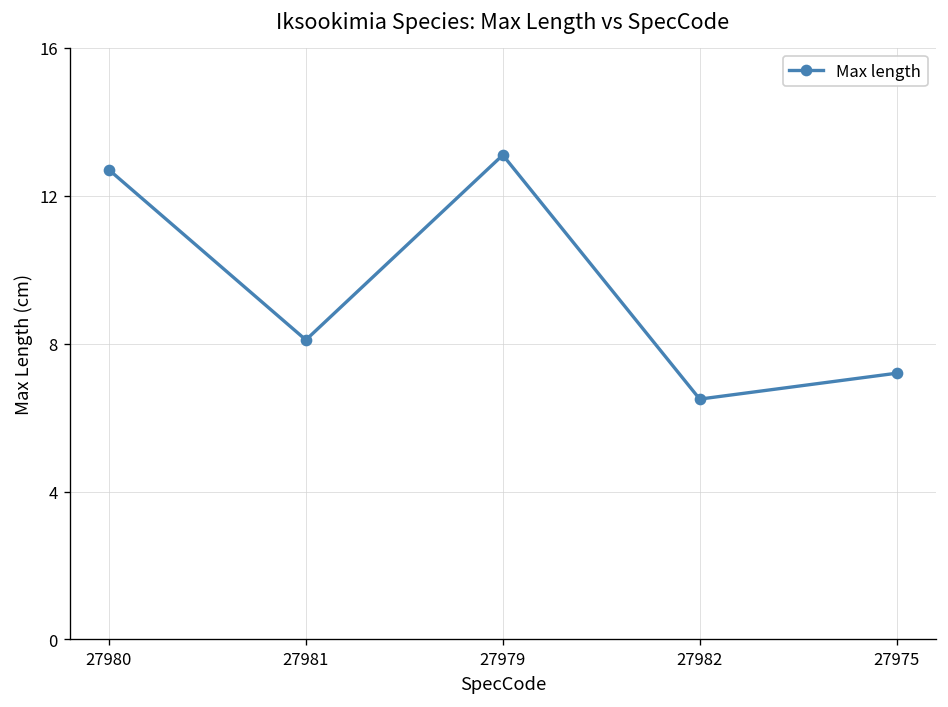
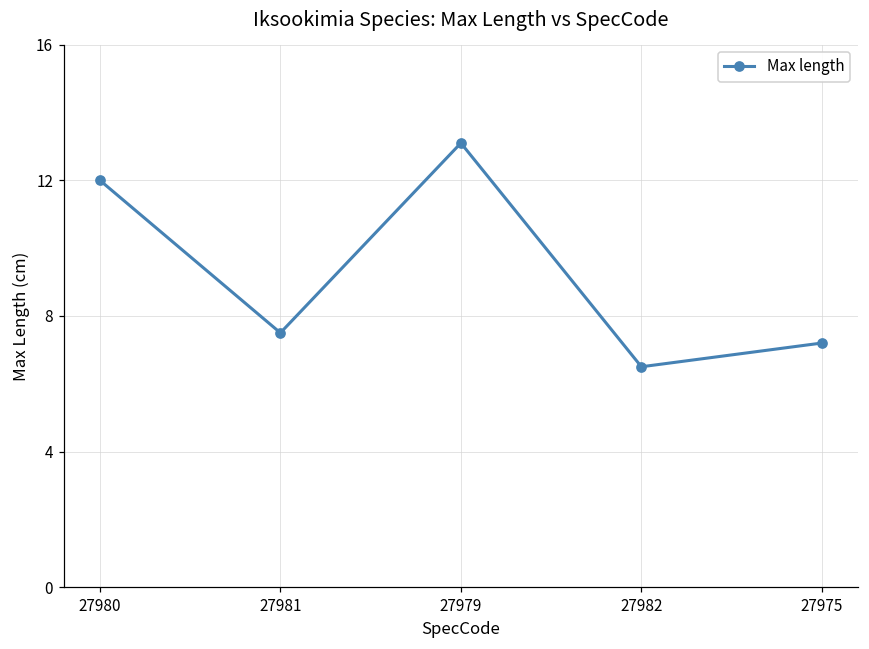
27980: 12.7 -> 12.0
27981: 8.1 -> 7.5
